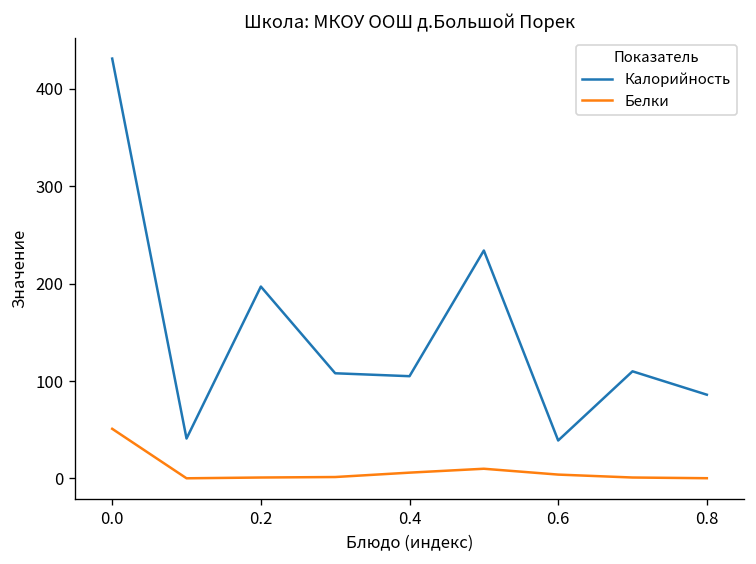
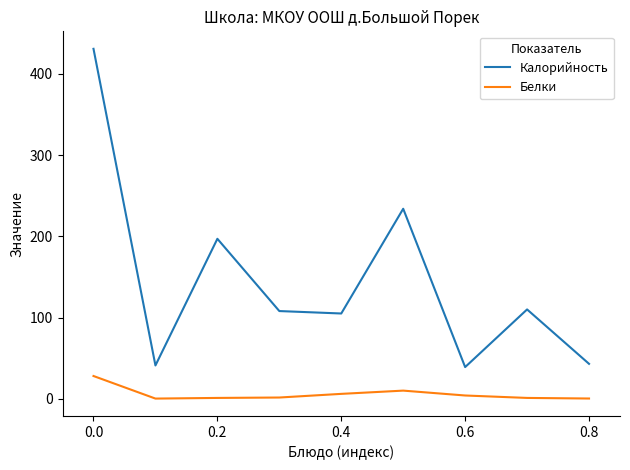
Белки, 0.0: 50 -> 30
Калорийность, 0.8: 90 -> 40
